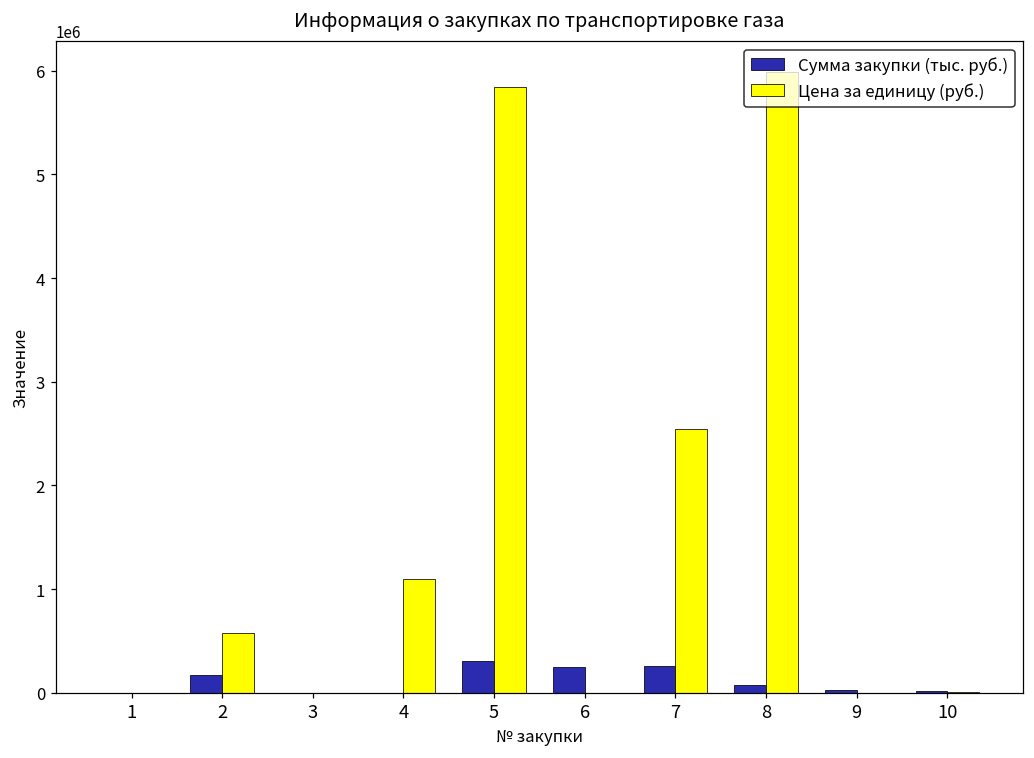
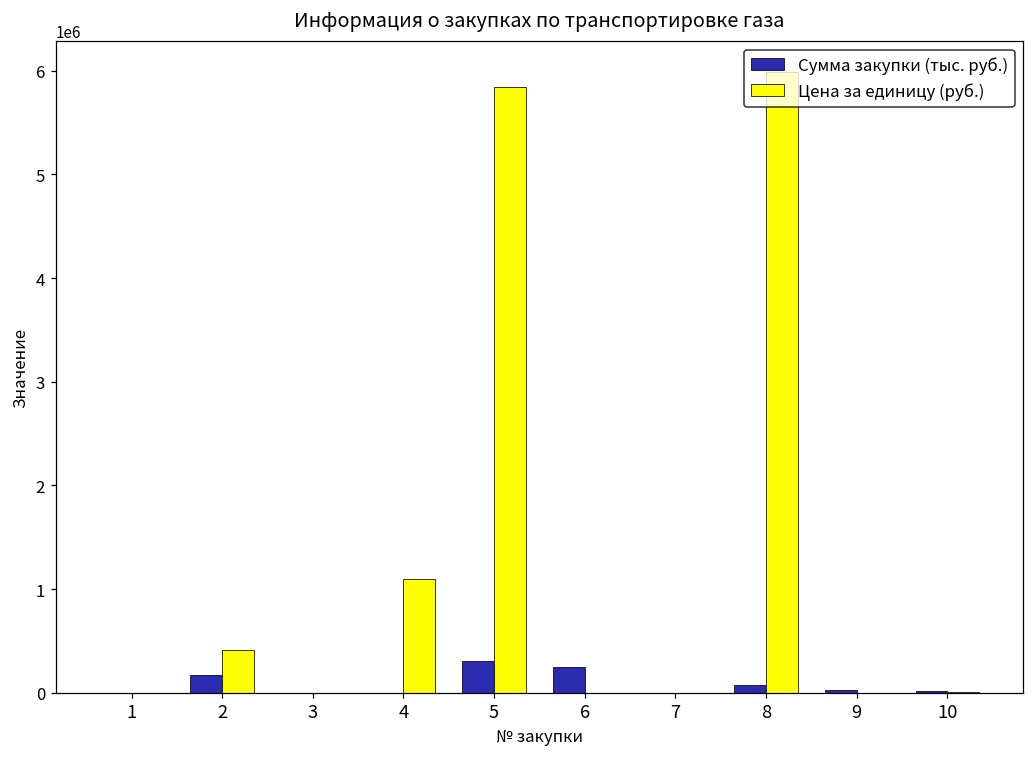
Цена за единицу (руб.), 2: 600000 -> 400000
Сумма закупки (тыс. руб.), 7: 300000 -> 0
Цена за единицу (руб.), 7: 2500000 -> 0
